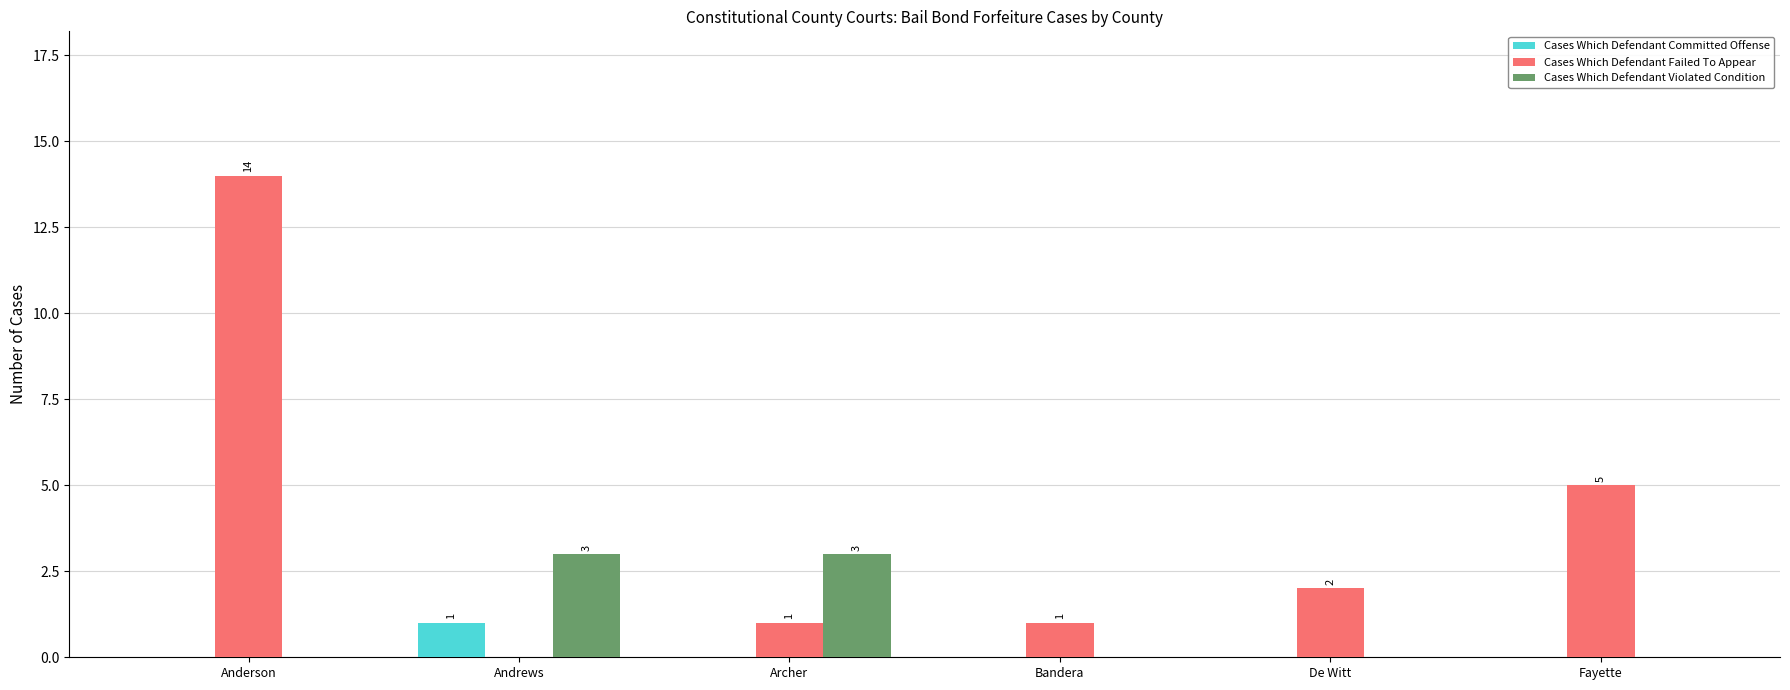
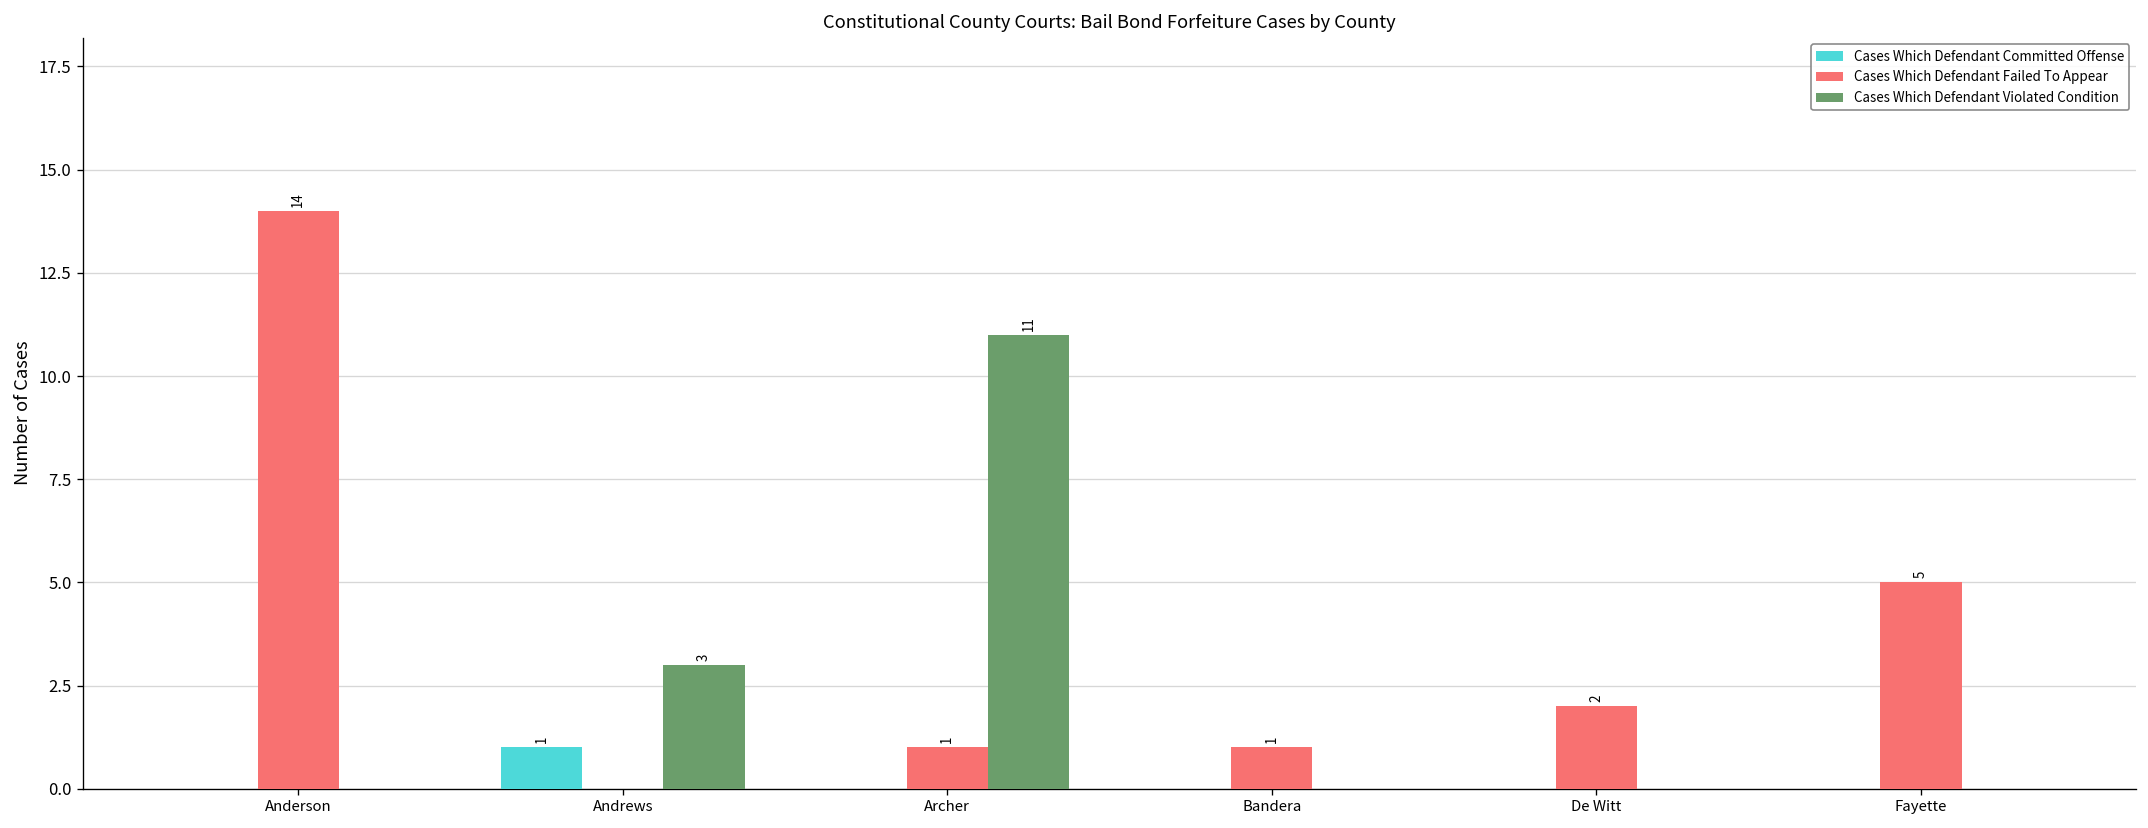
Cases Which Defendant Violated Condition, Archer: 3 -> 11
